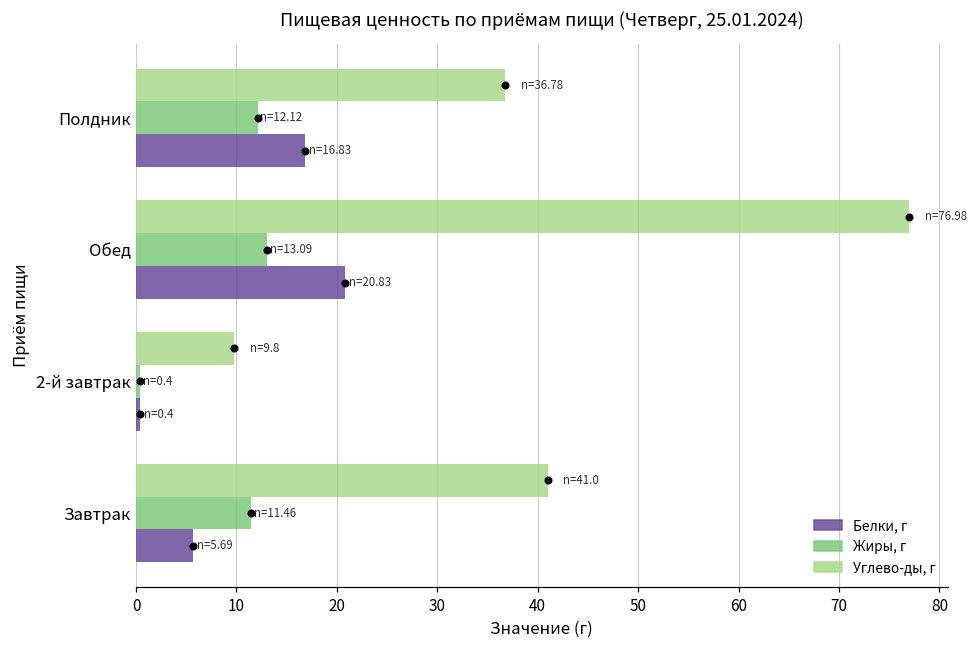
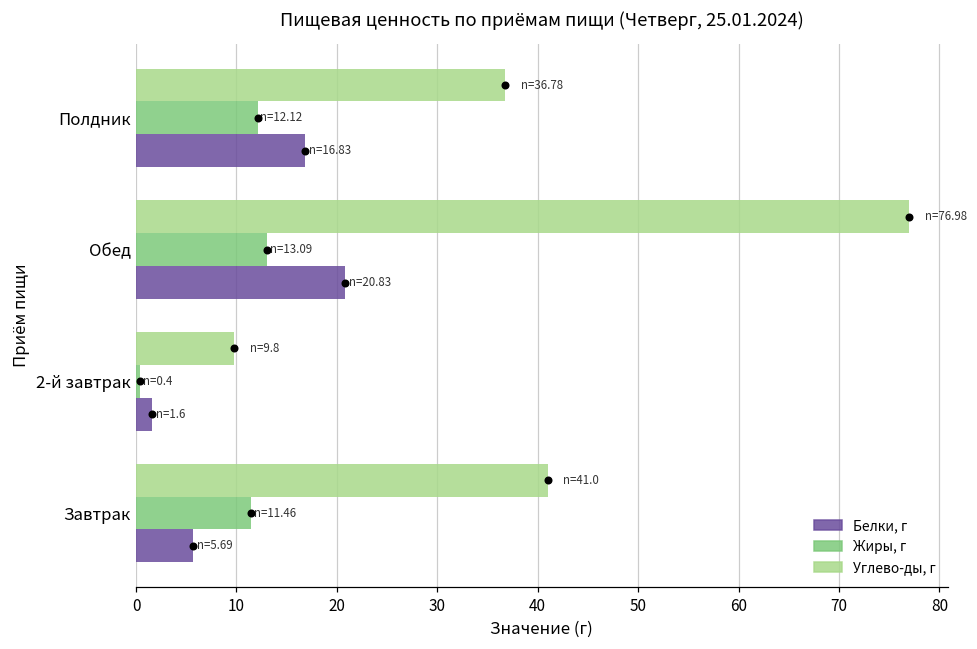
Белки, г, 2-й завтрак: 0.4 -> 1.6
